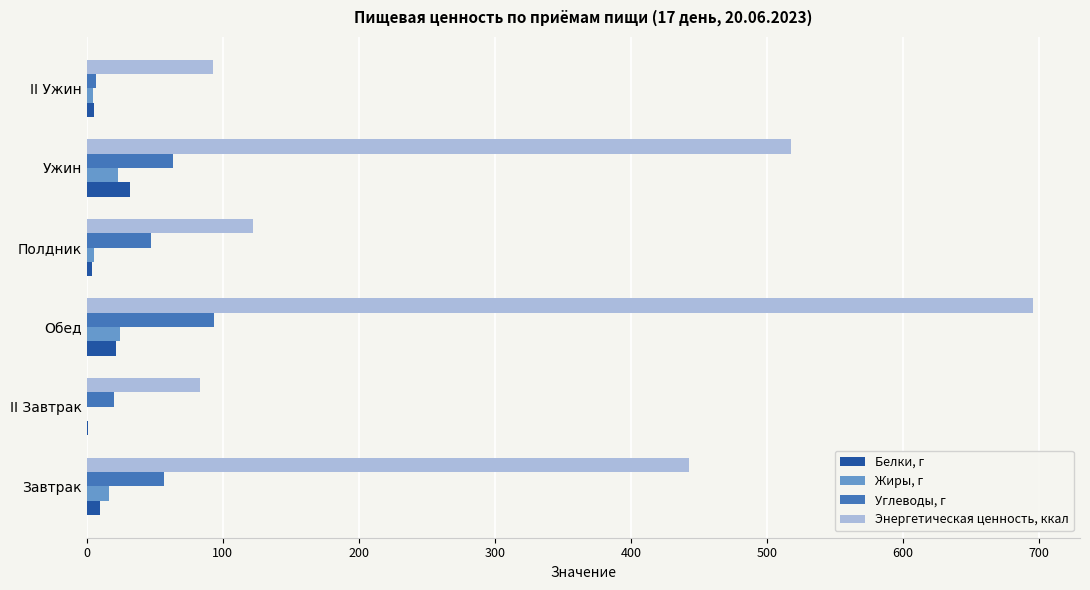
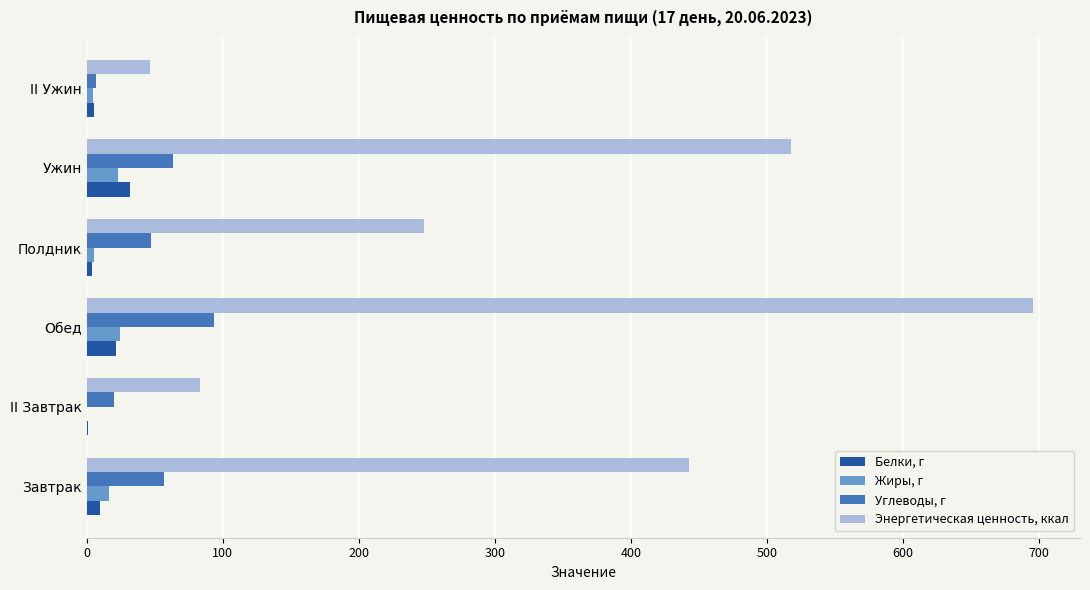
Энергетическая ценность, ккал, II Ужин: 93 -> 46
Энергетическая ценность, ккал, Полдник: 122 -> 248
